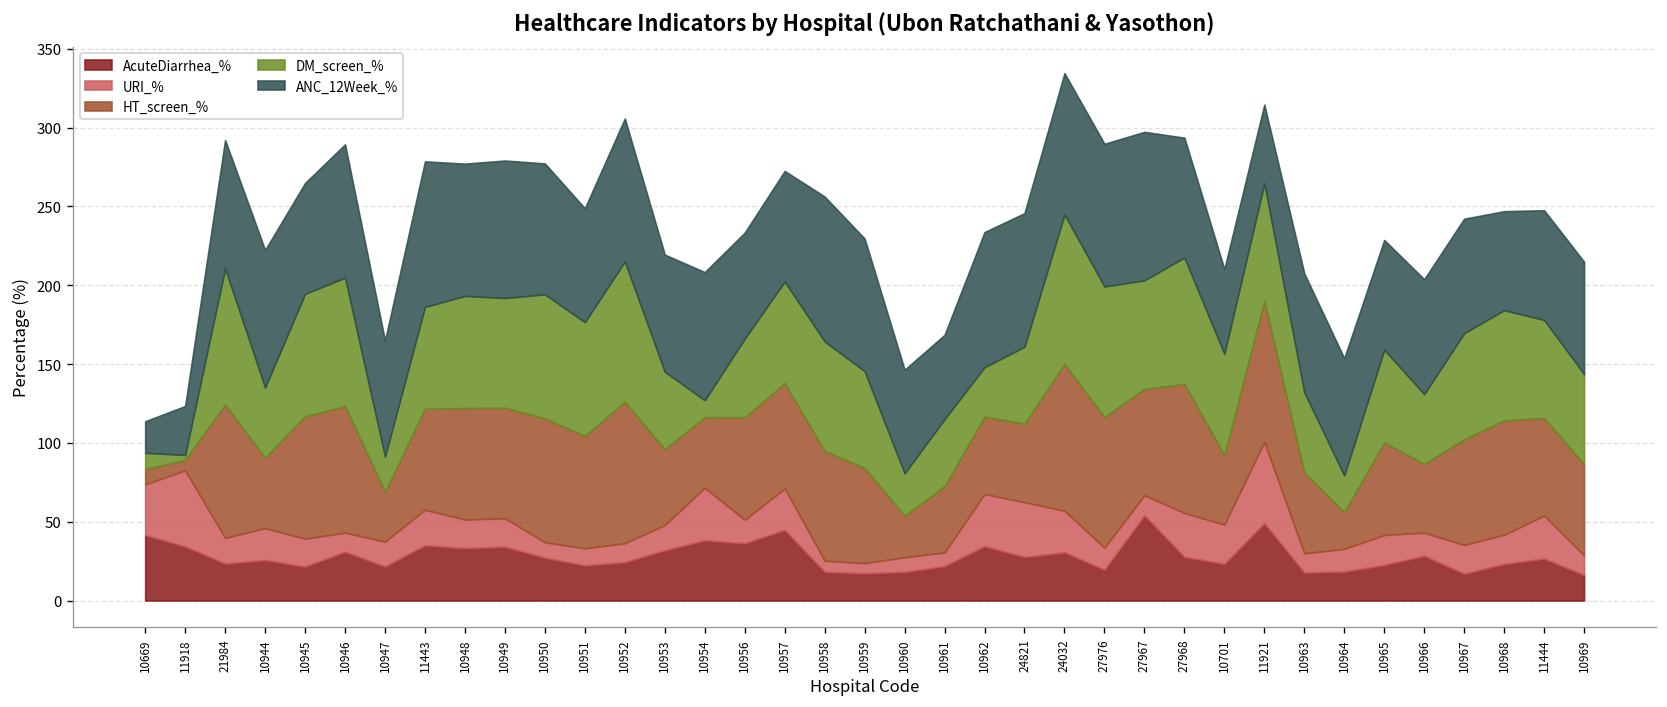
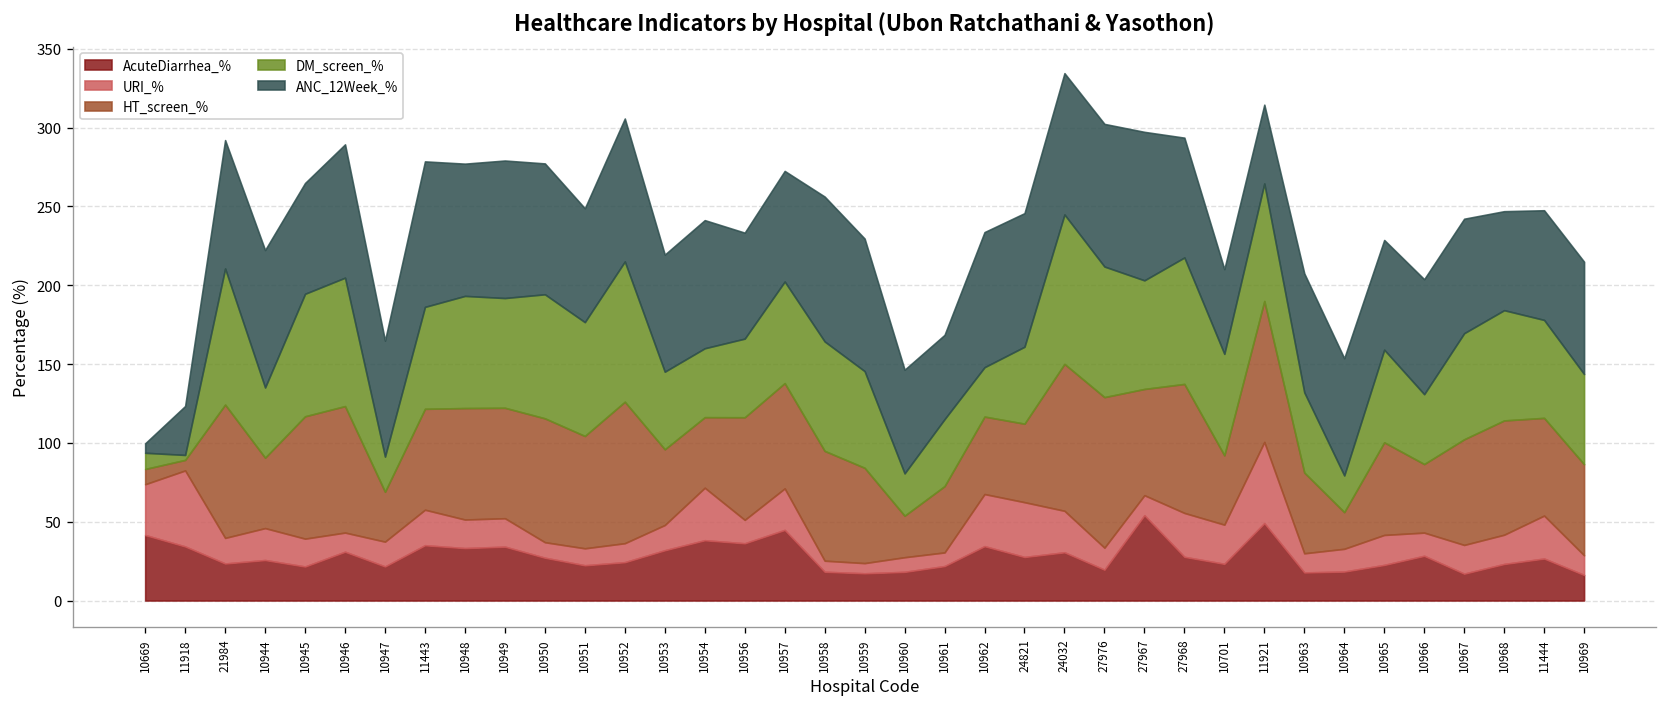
ANC_12Week_%, 10669: 20 -> 6
DM_screen_%, 10954: 11 -> 44
HT_screen_%, 27976: 83 -> 96
